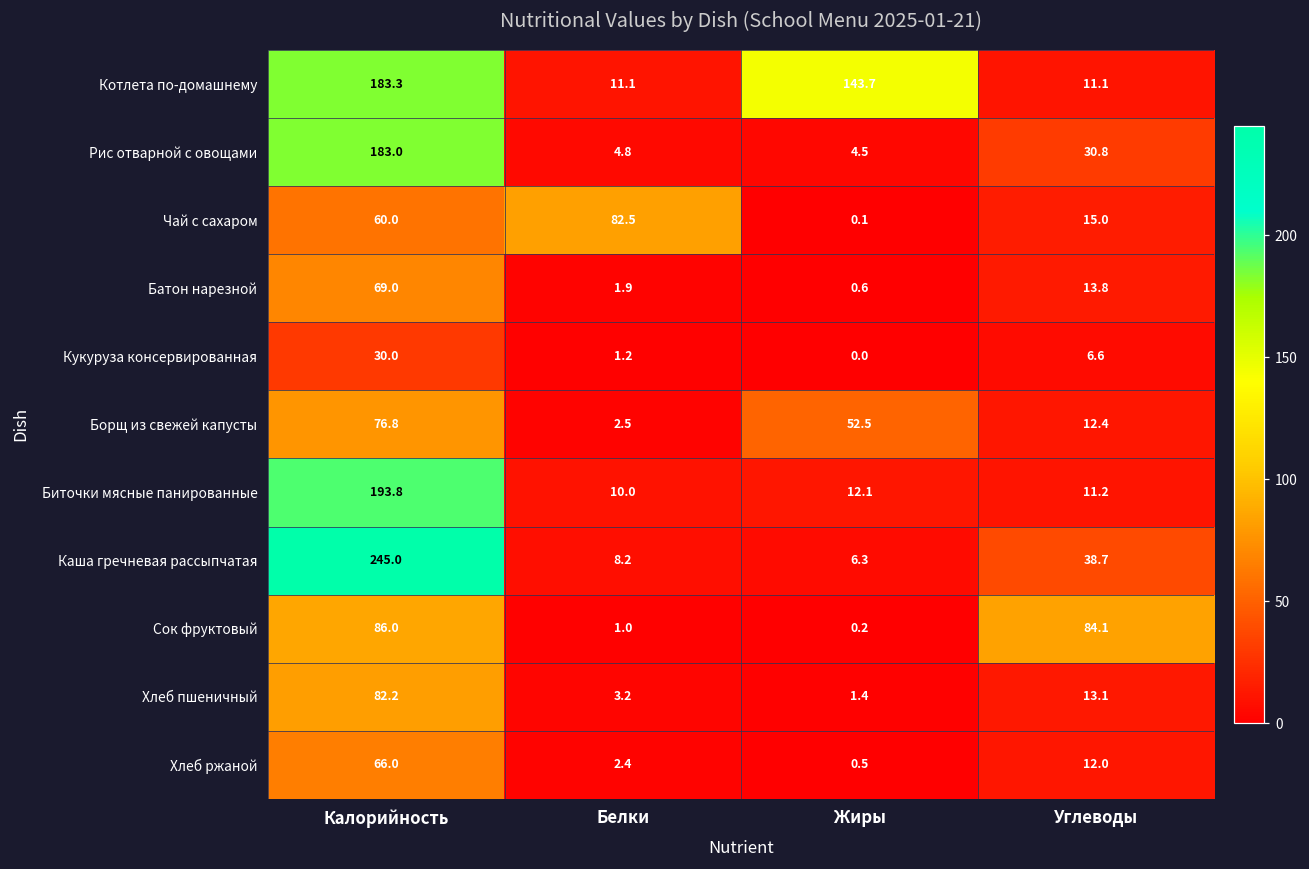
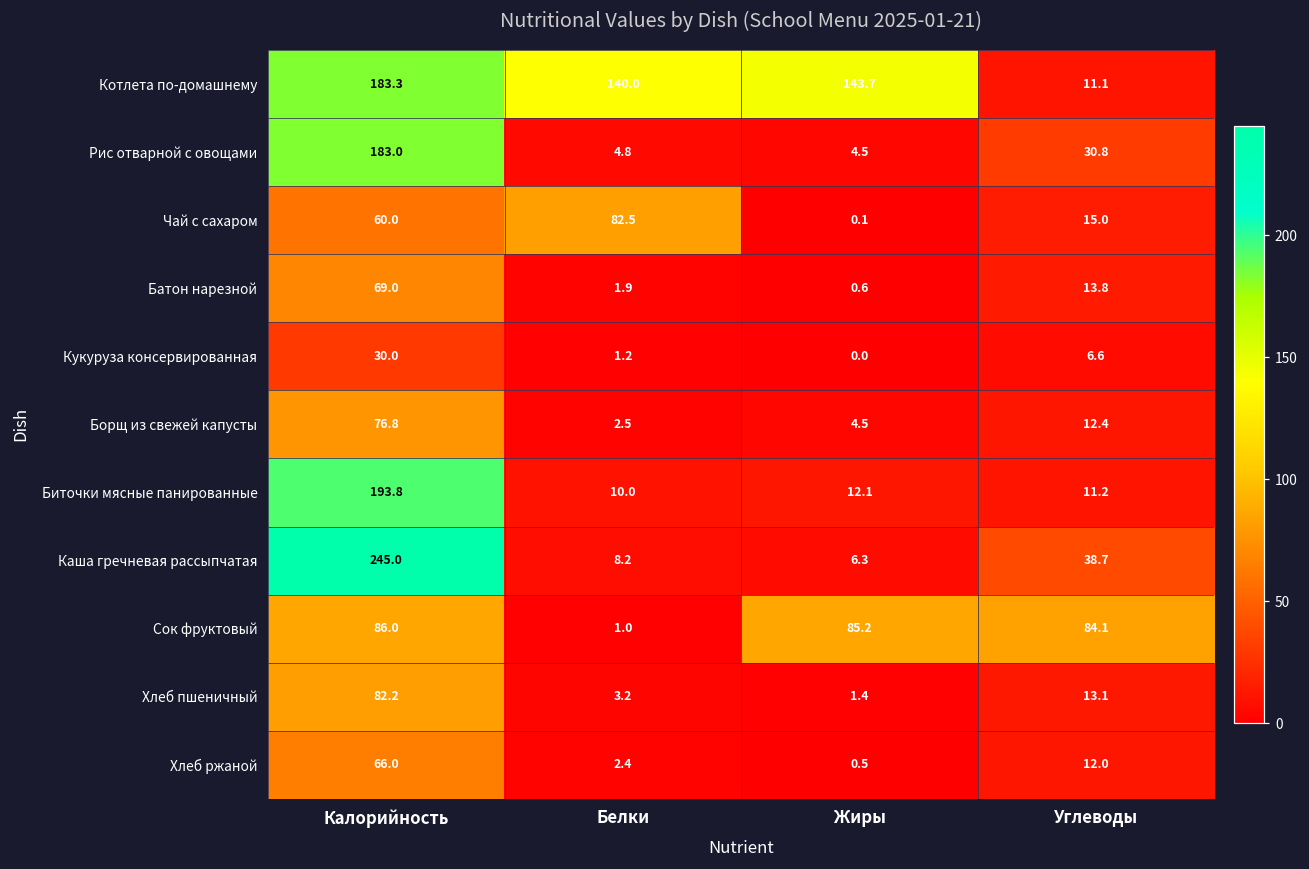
Котлета по-домашнему, Белки: 11.1 -> 140.0
Борщ из свежей капусты, Жиры: 52.5 -> 4.5
Сок фруктовый, Жиры: 0.2 -> 85.2
